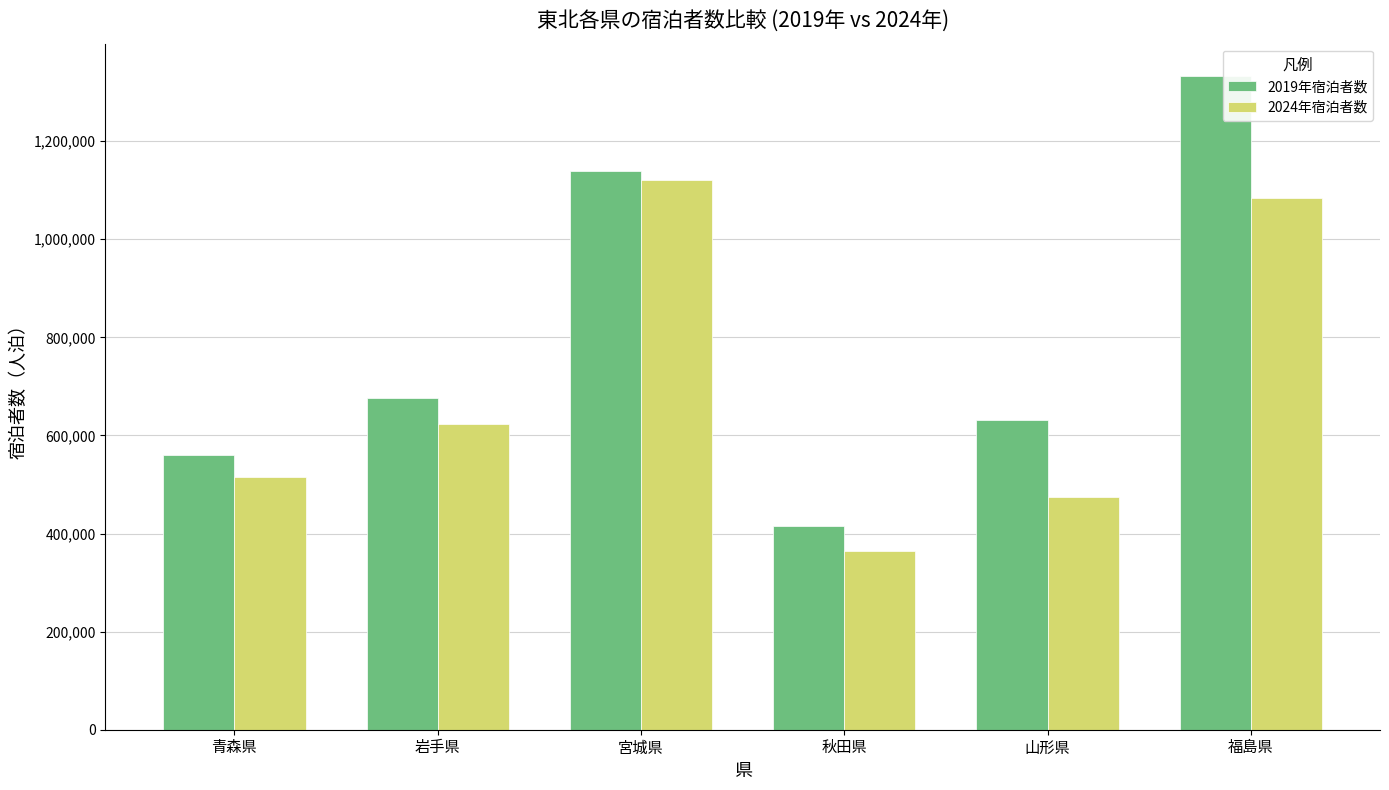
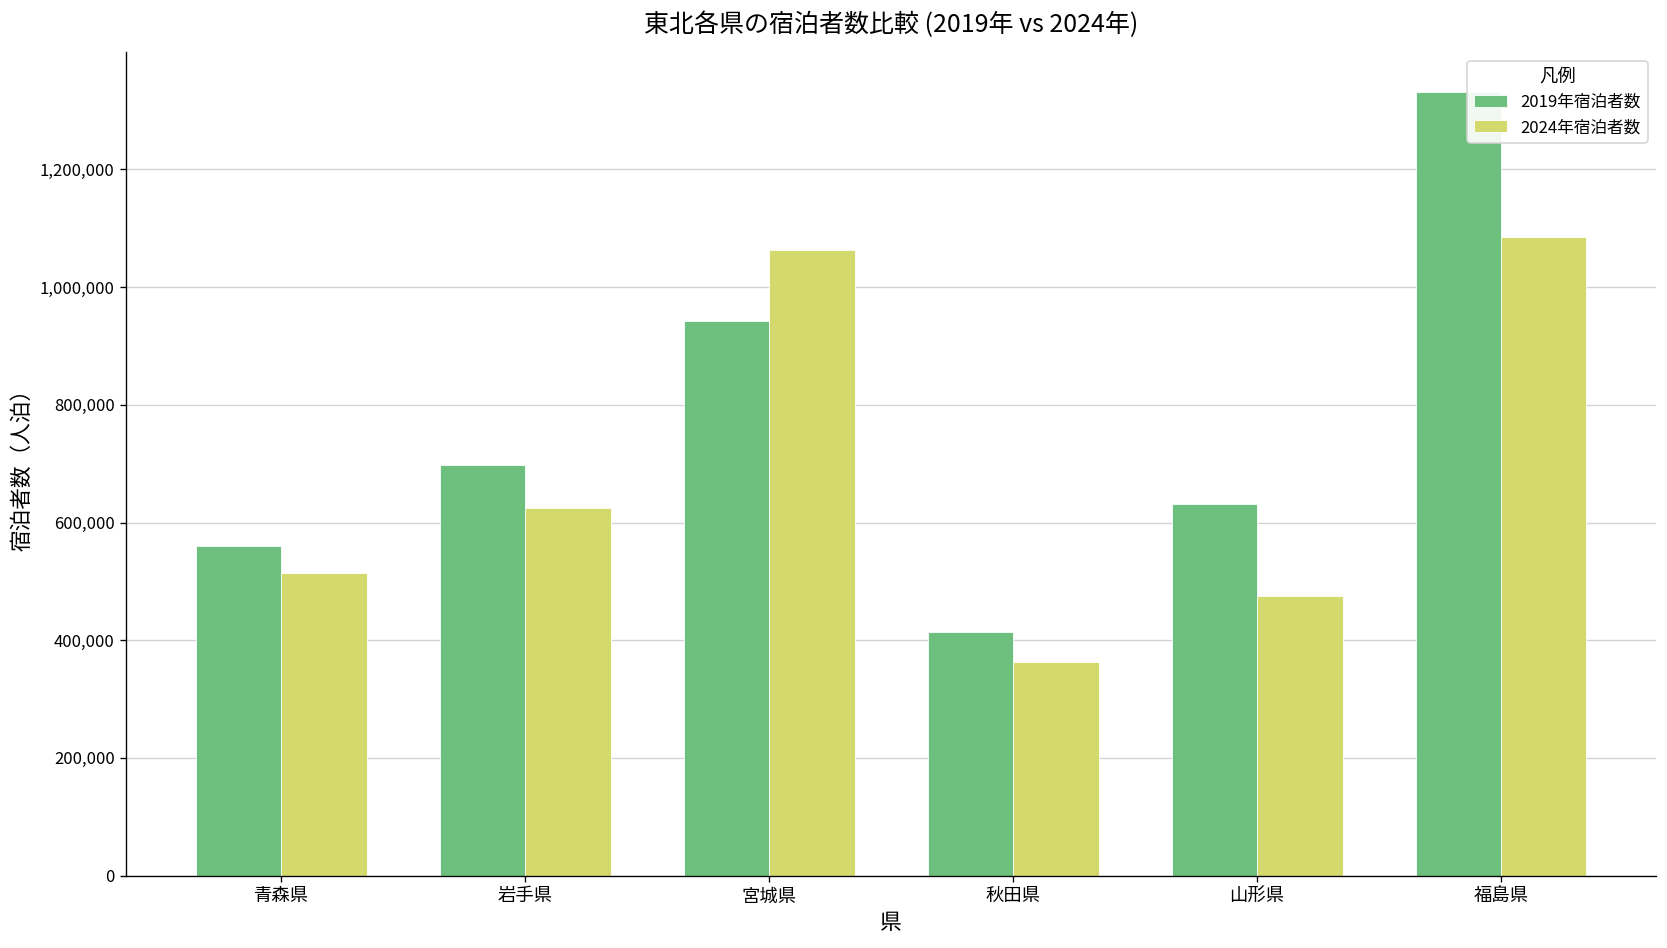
2019年宿泊者数, 岩手県: 680,000 -> 700,000
2019年宿泊者数, 宮城県: 1,140,000 -> 940,000
2024年宿泊者数, 宮城県: 1,120,000 -> 1,060,000
